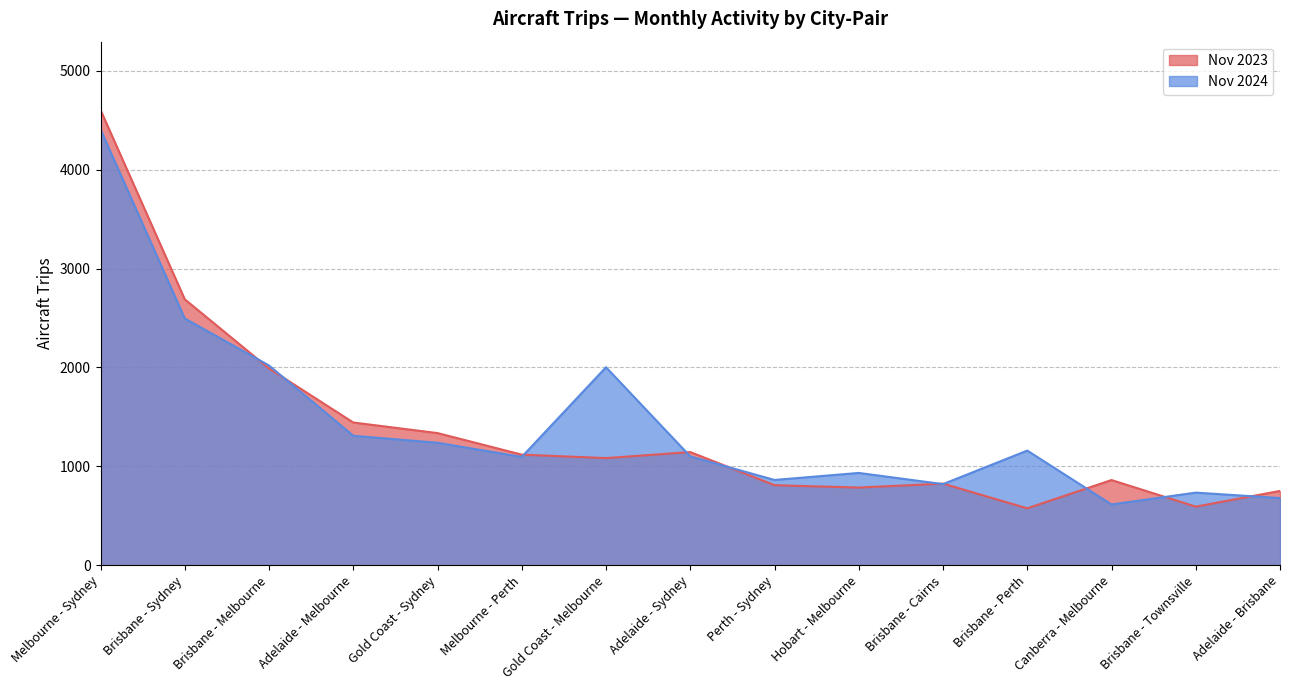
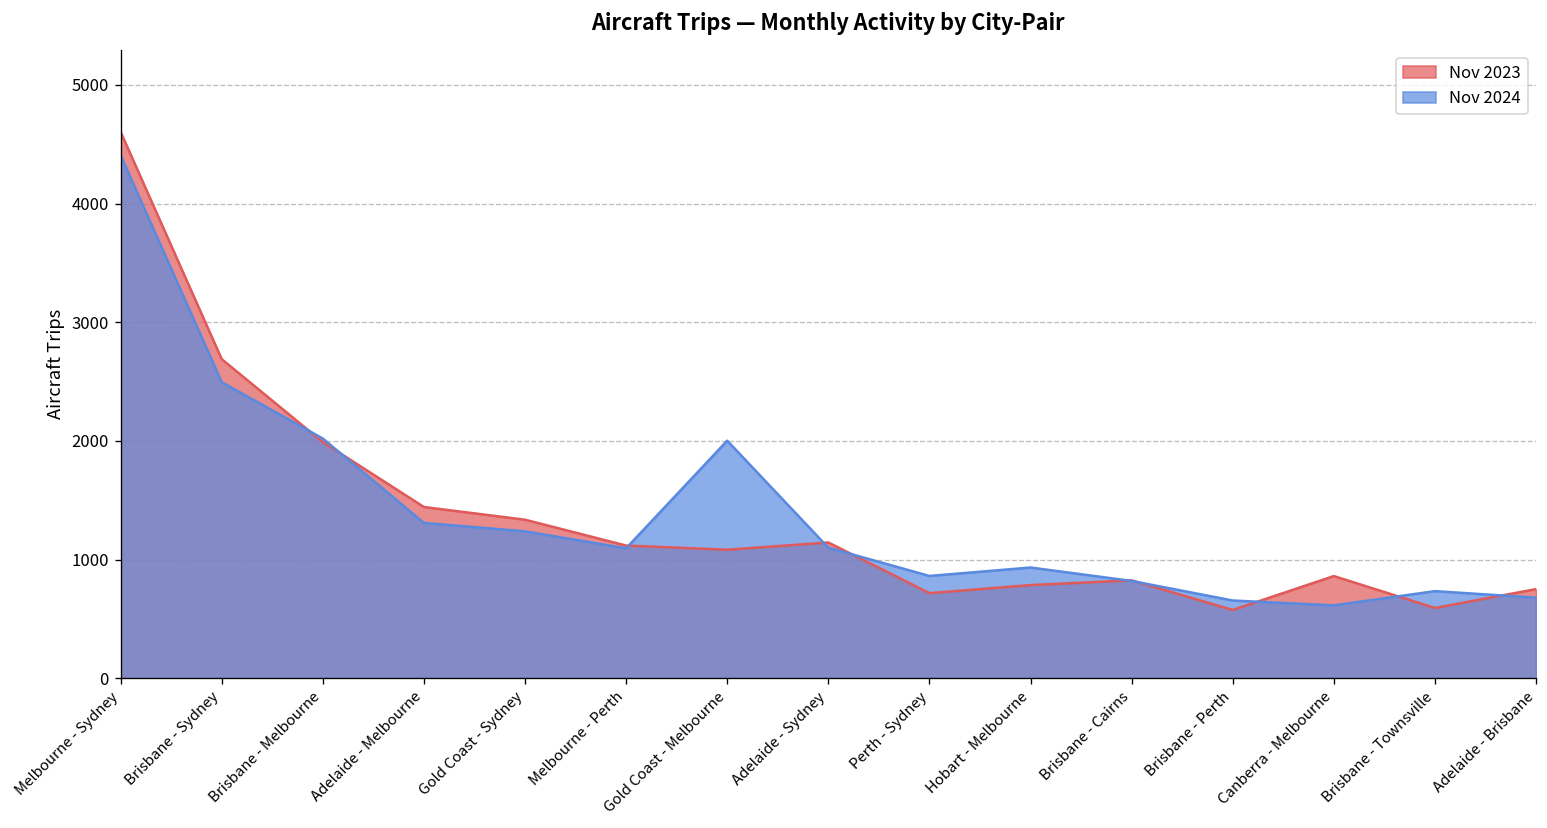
Nov 2023, Perth - Sydney: 800 -> 700
Nov 2024, Brisbane - Perth: 1200 -> 700
